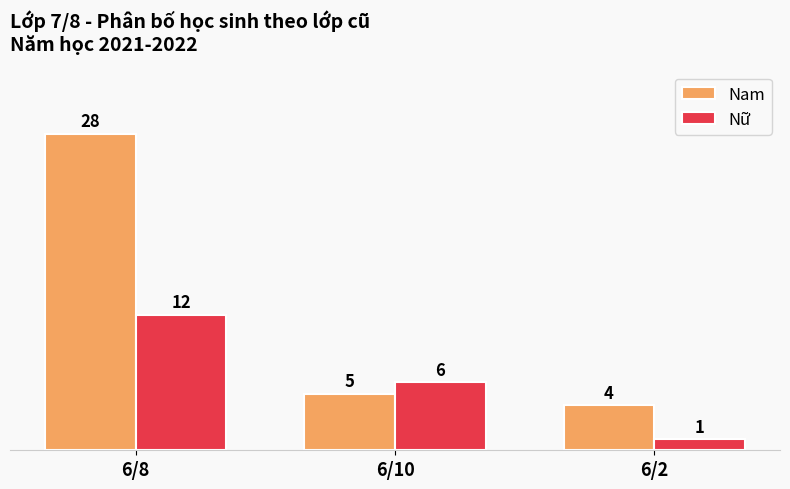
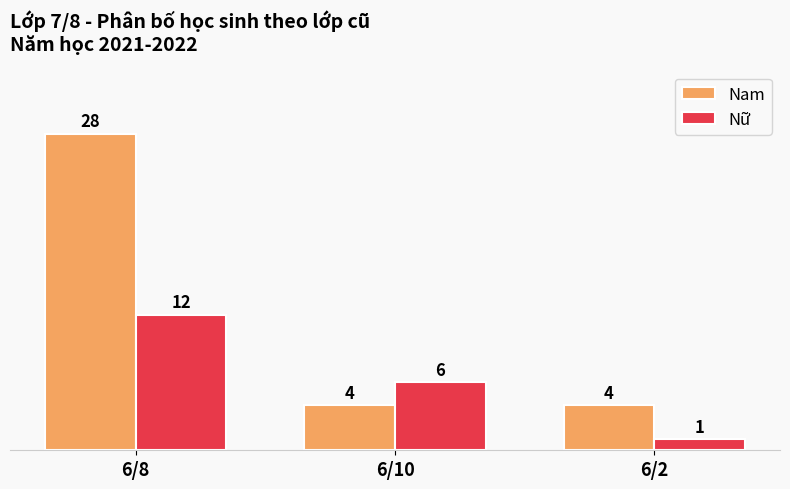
Nam, 6/10: 5 -> 4
